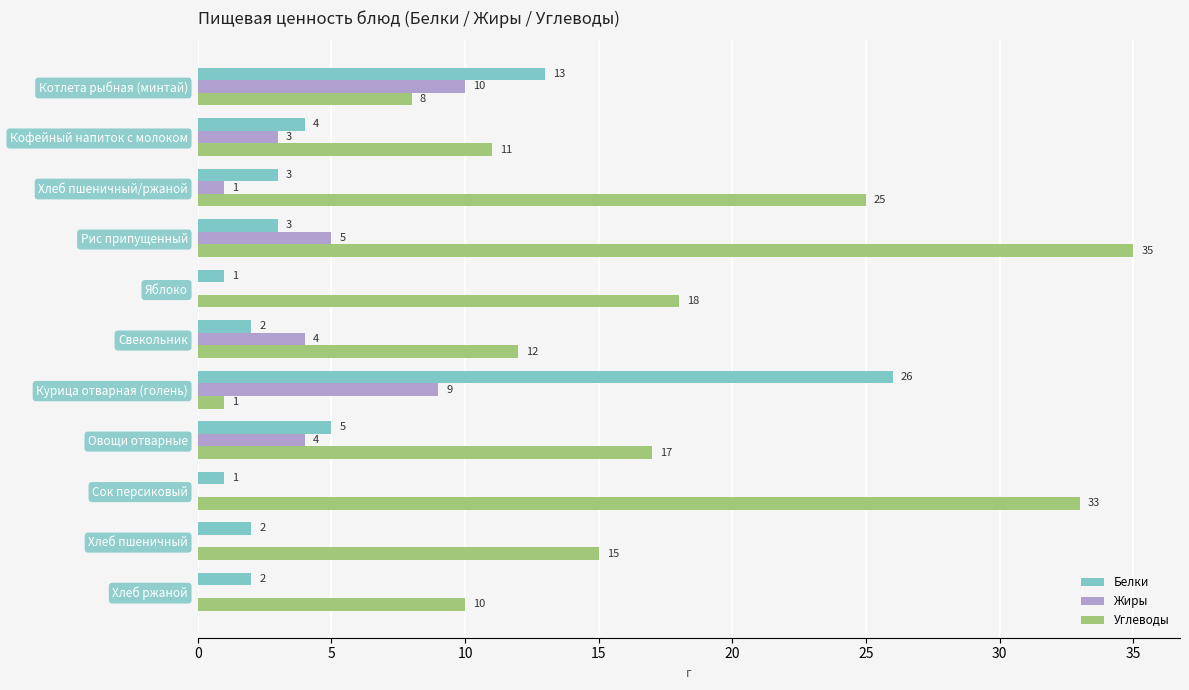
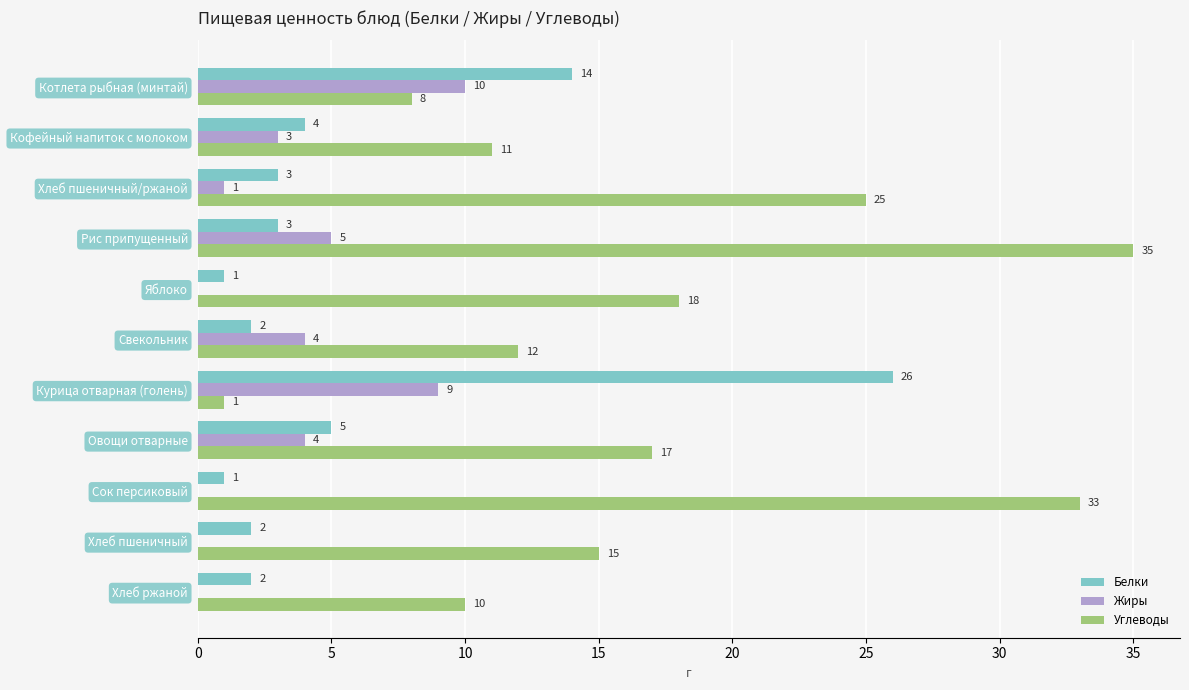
Белки, Котлета рыбная (минтай): 13 -> 14
